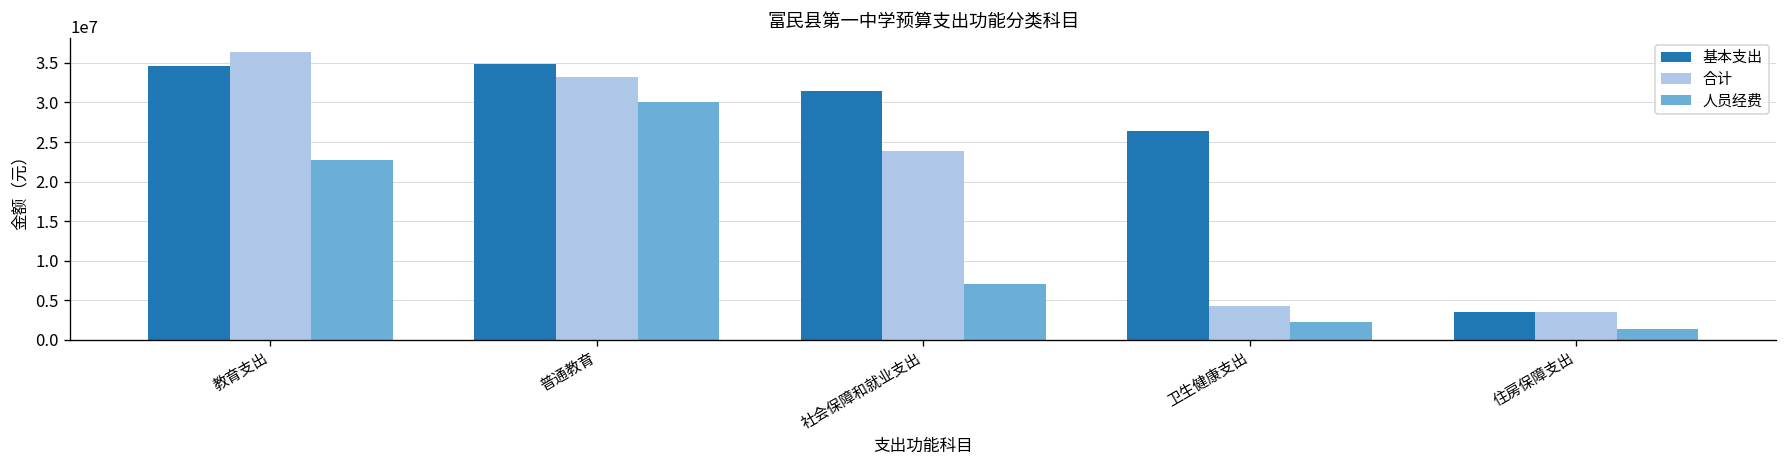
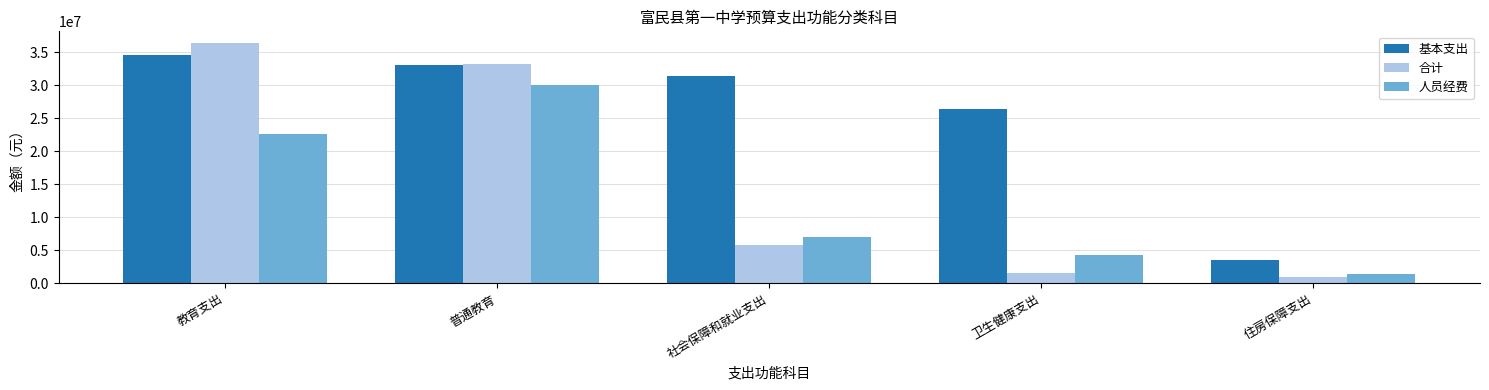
基本支出, 普通教育: 35000000 -> 33000000
合计, 社会保障和就业支出: 24000000 -> 6000000
合计, 卫生健康支出: 4000000 -> 2000000
人员经费, 卫生健康支出: 2000000 -> 4000000
合计, 住房保障支出: 4000000 -> 1000000
